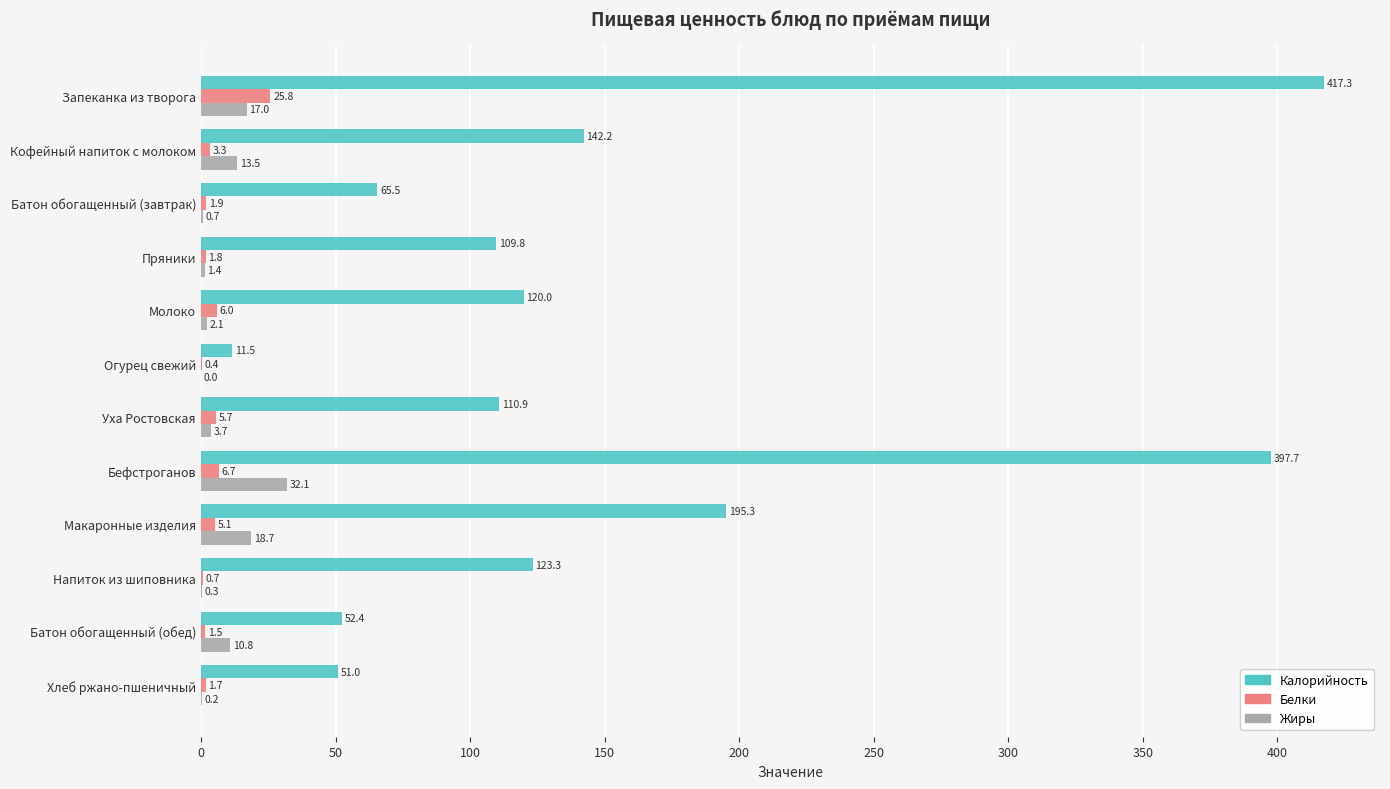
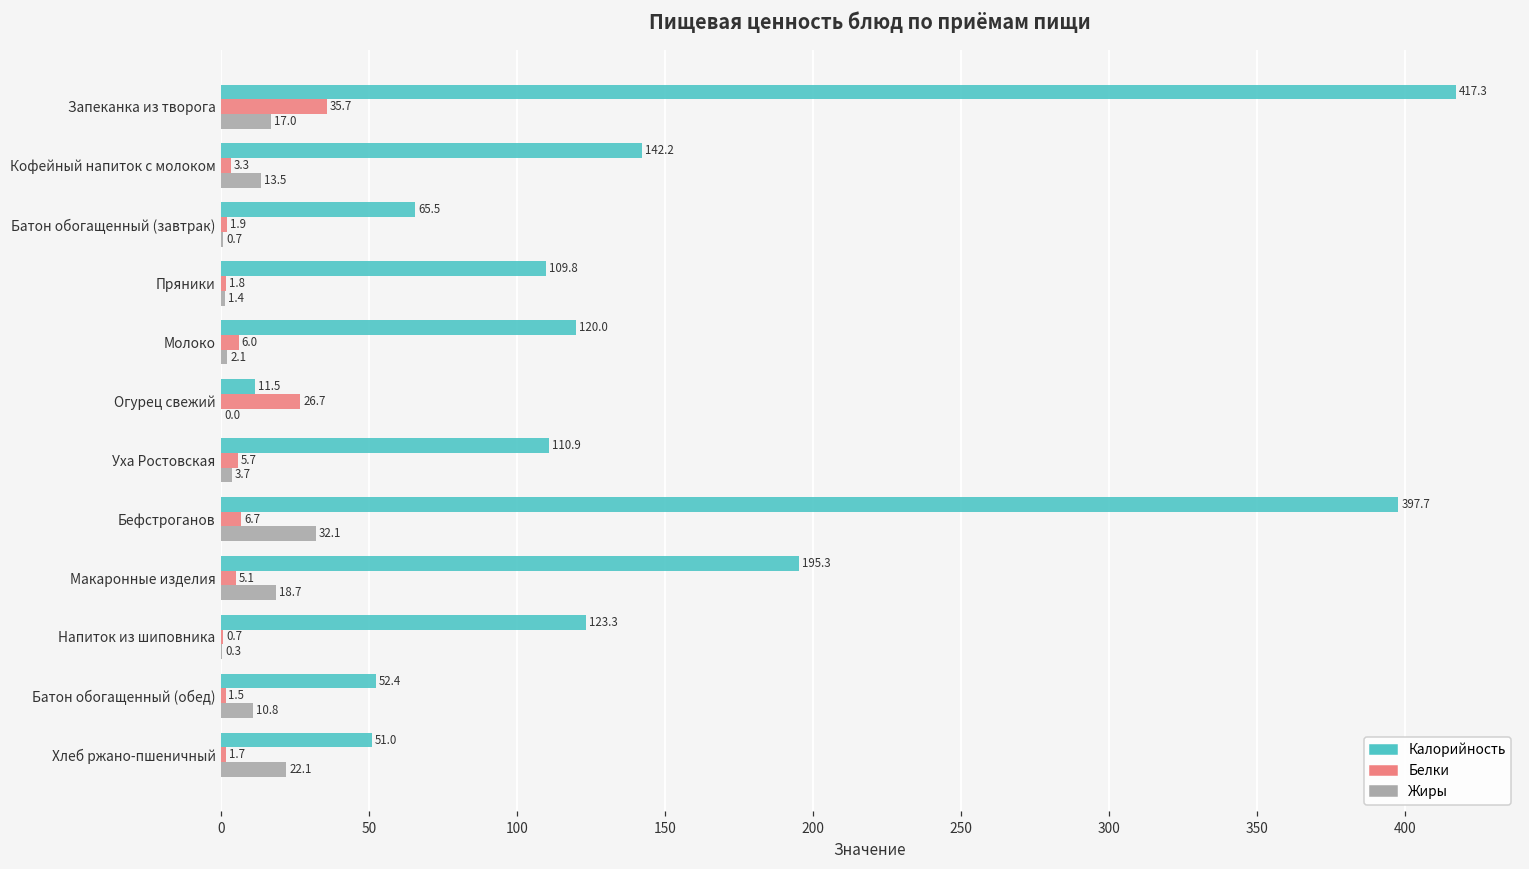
Белки, Запеканка из творога: 25.8 -> 35.7
Белки, Огурец свежий: 0.4 -> 26.7
Жиры, Хлеб ржано-пшеничный: 0.2 -> 22.1
